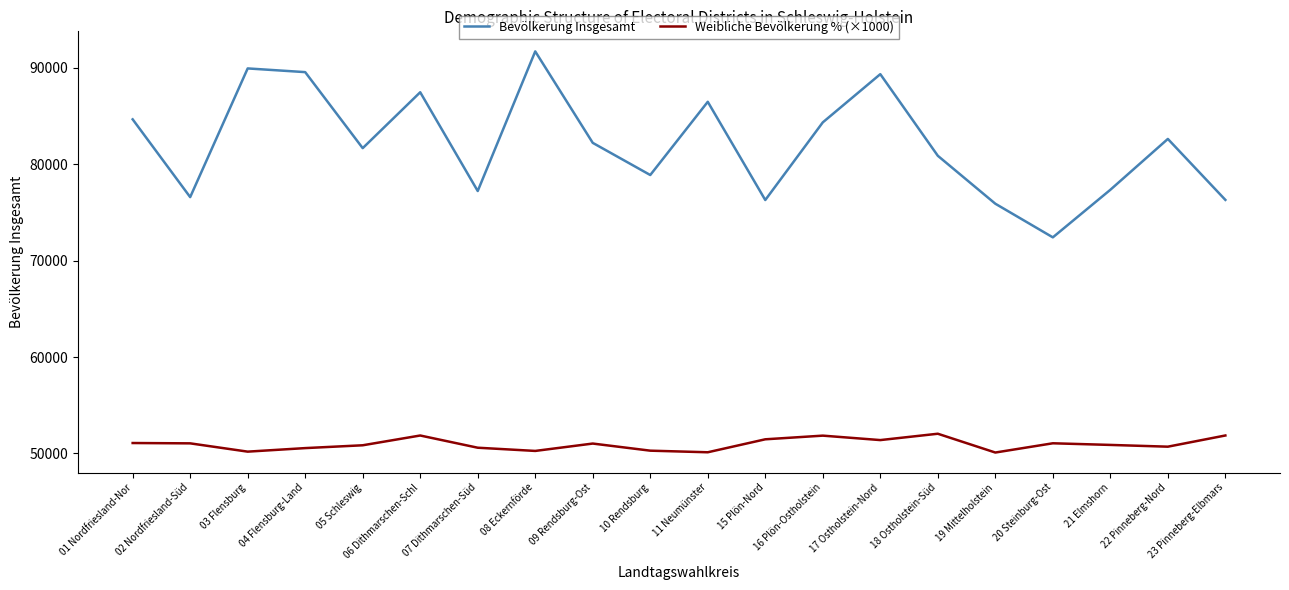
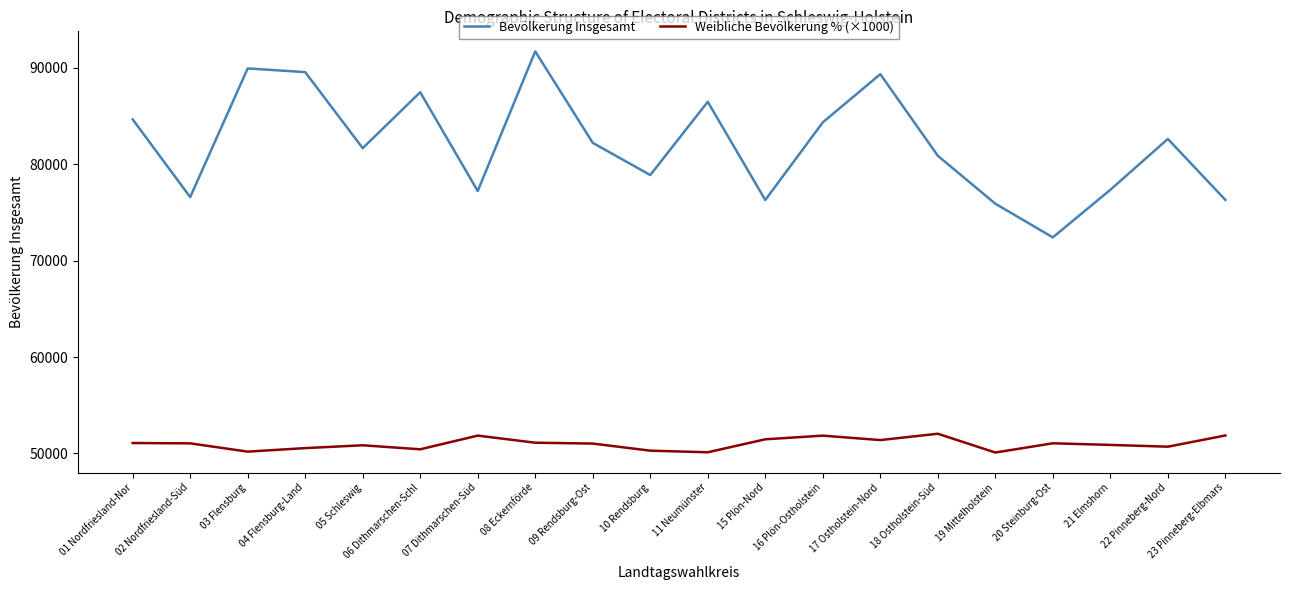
Weibliche Bevölkerung % (×1000), 06 Dithmarschen-Schl: 52000 -> 50000
Weibliche Bevölkerung % (×1000), 07 Dithmarschen-Süd: 51000 -> 52000
Weibliche Bevölkerung % (×1000), 08 Eckernförde: 50000 -> 51000
